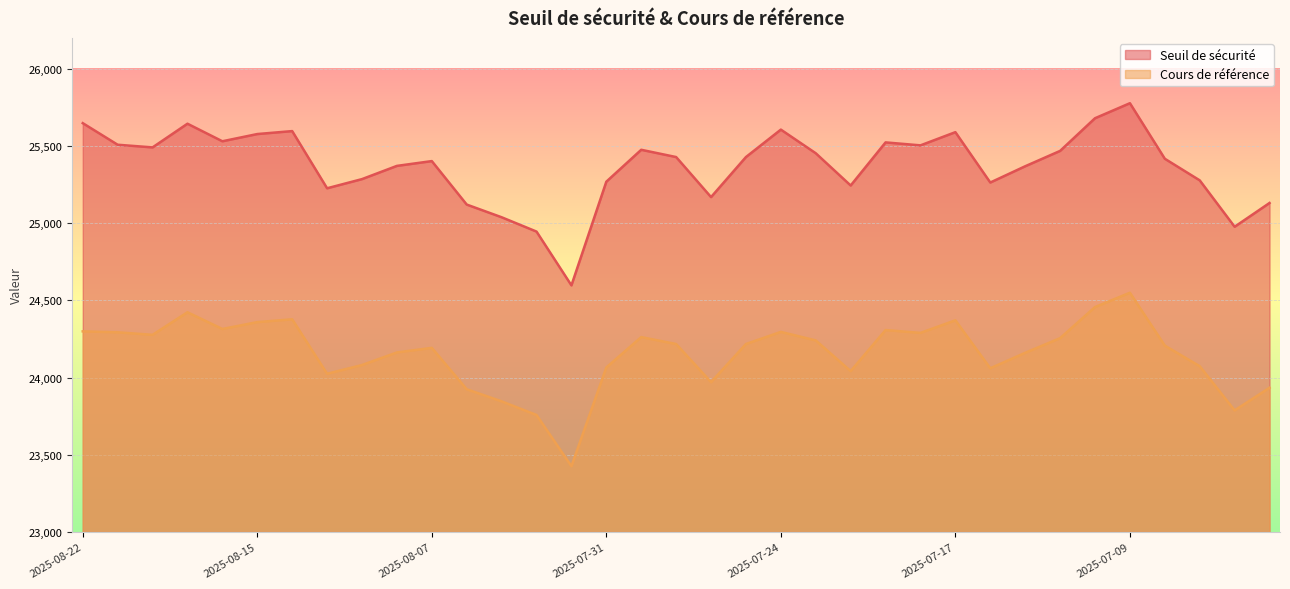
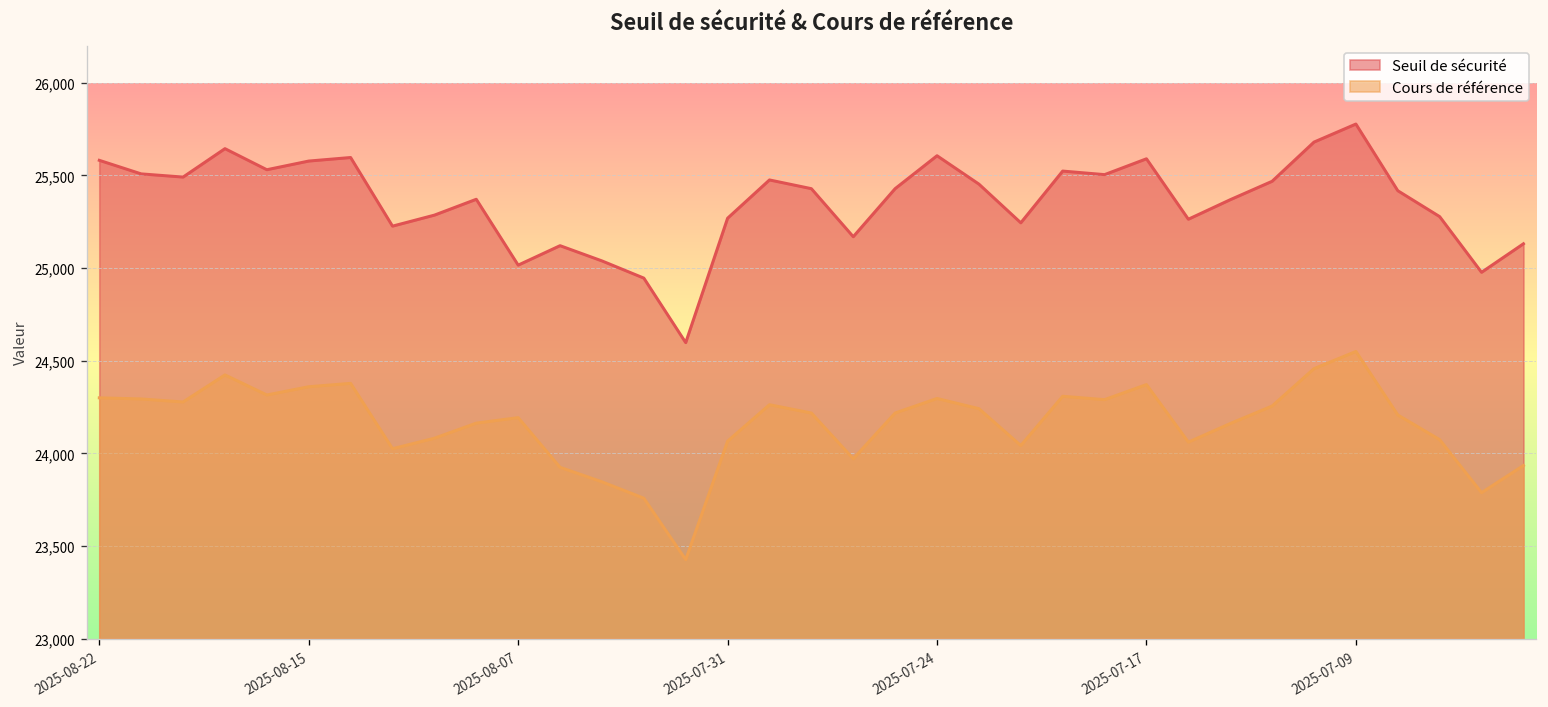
Seuil de sécurité, 2025-08-22: 25,650 -> 25,580
Seuil de sécurité, 2025-08-07: 25,400 -> 25,020
